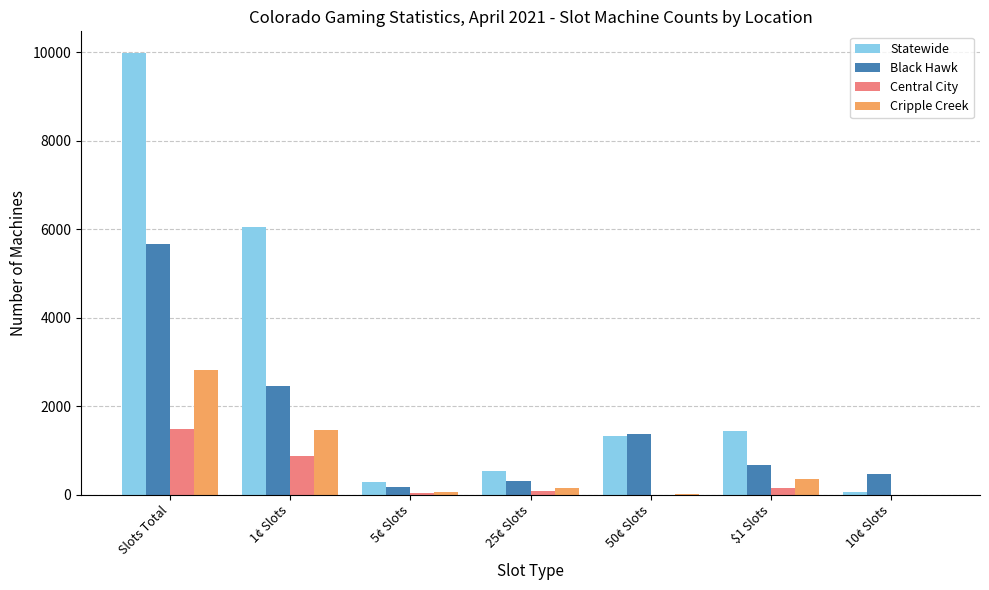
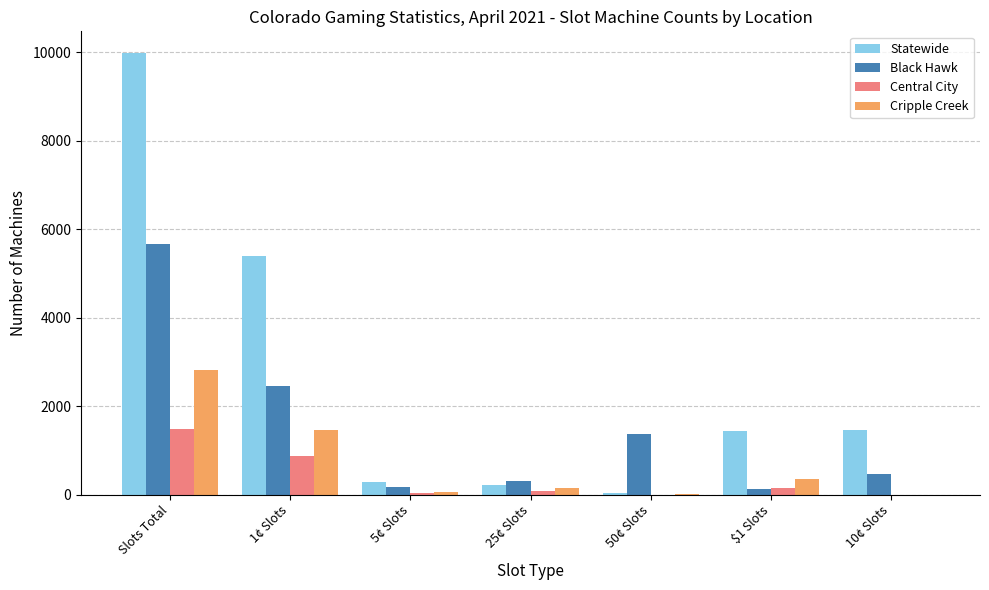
Statewide, 1¢ Slots: 6000 -> 5400
Statewide, 25¢ Slots: 500 -> 200
Statewide, 50¢ Slots: 1300 -> 0
Black Hawk, $1 Slots: 700 -> 100
Statewide, 10¢ Slots: 100 -> 1500
